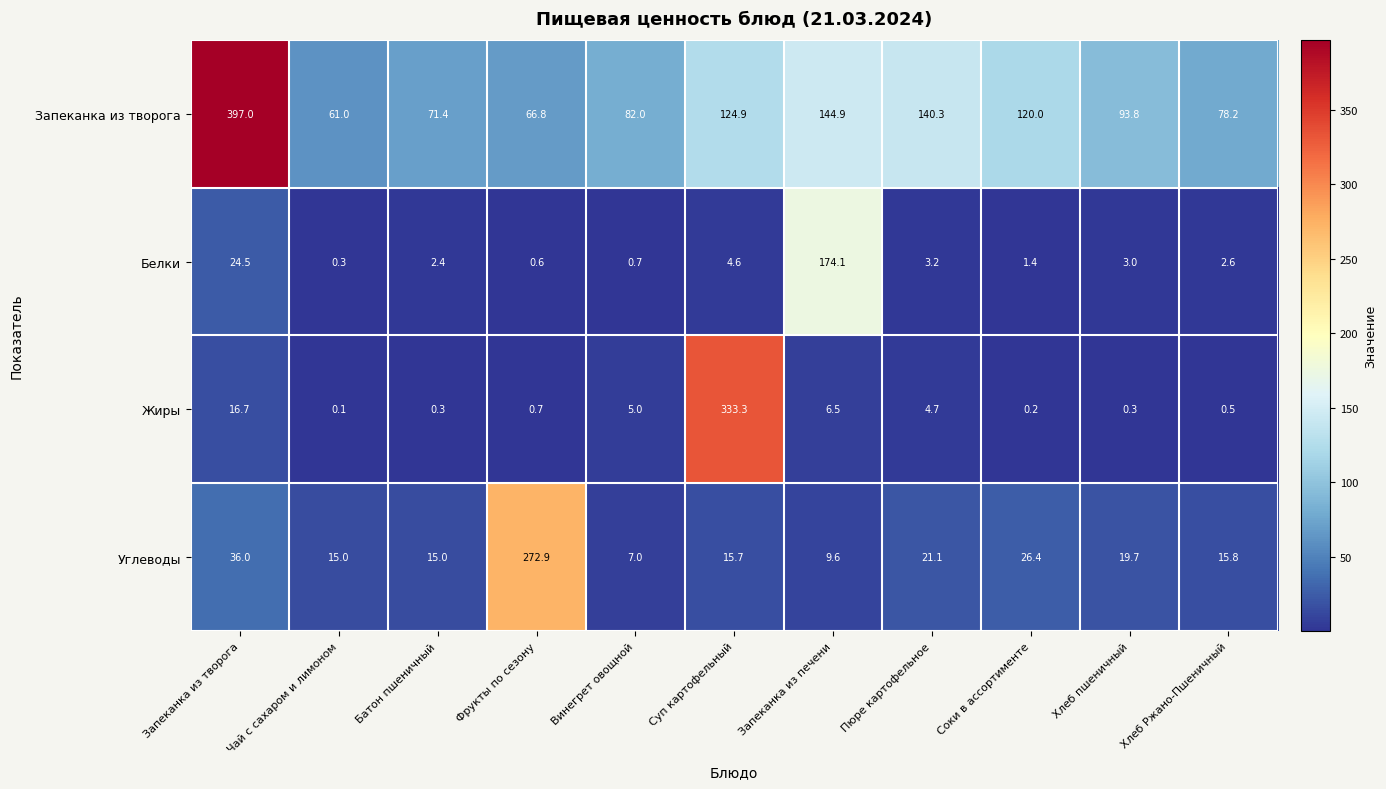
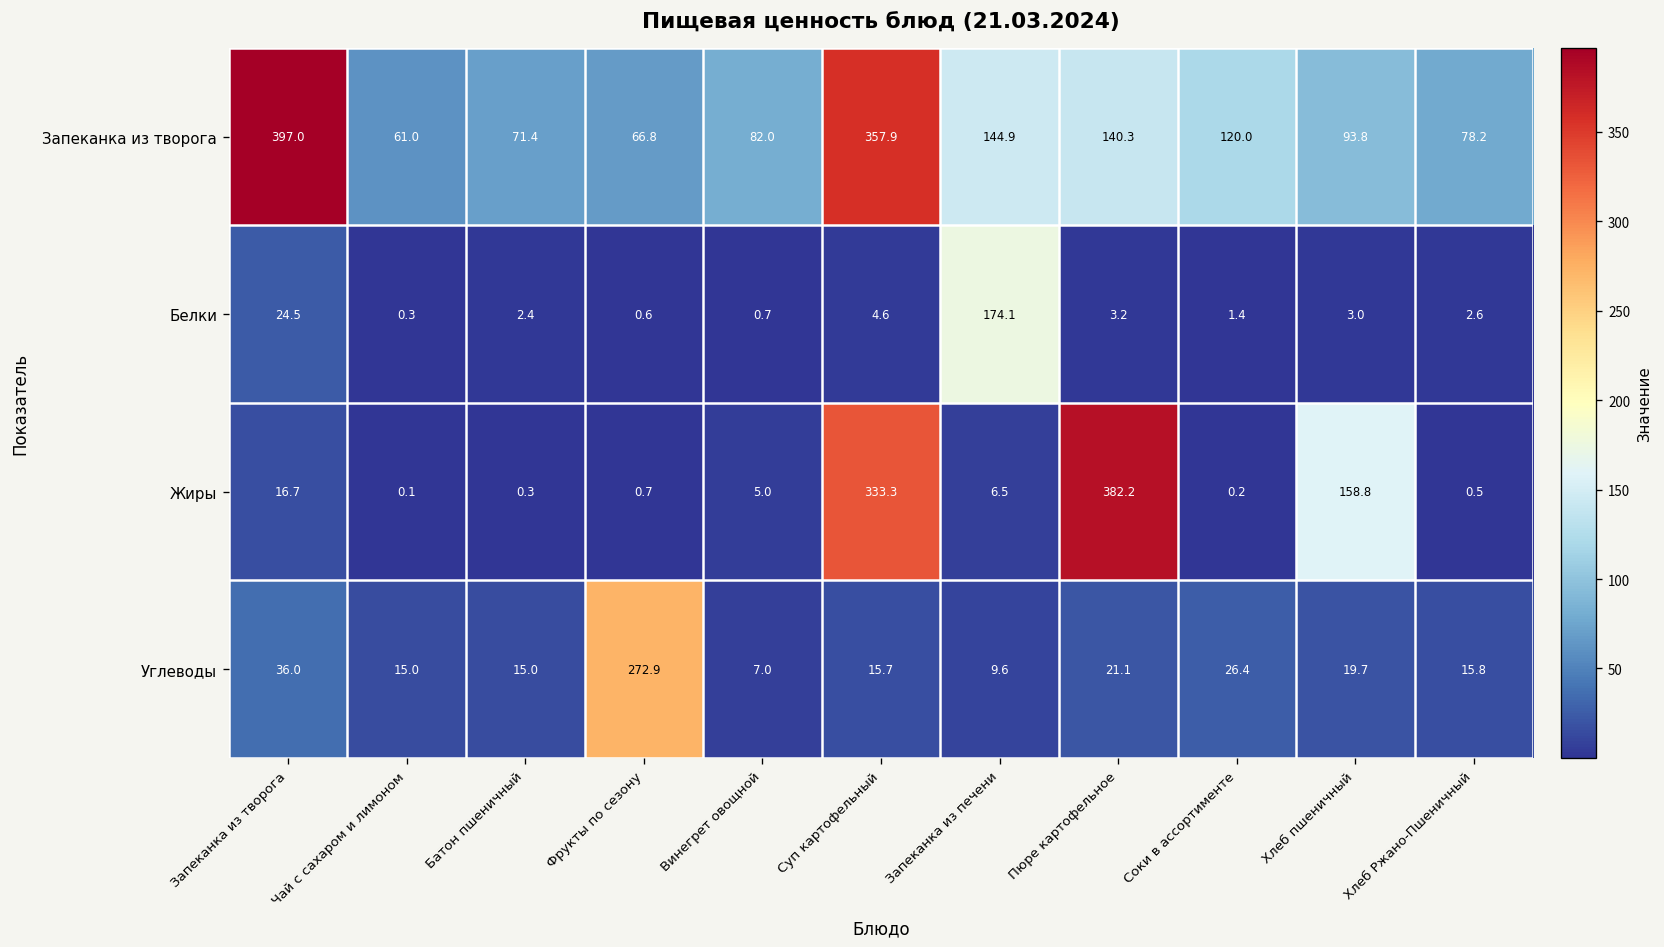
Запеканка из творога, Суп картофельный: 124.9 -> 357.9
Жиры, Пюре картофельное: 4.7 -> 382.2
Жиры, Хлеб пшеничный: 0.3 -> 158.8
